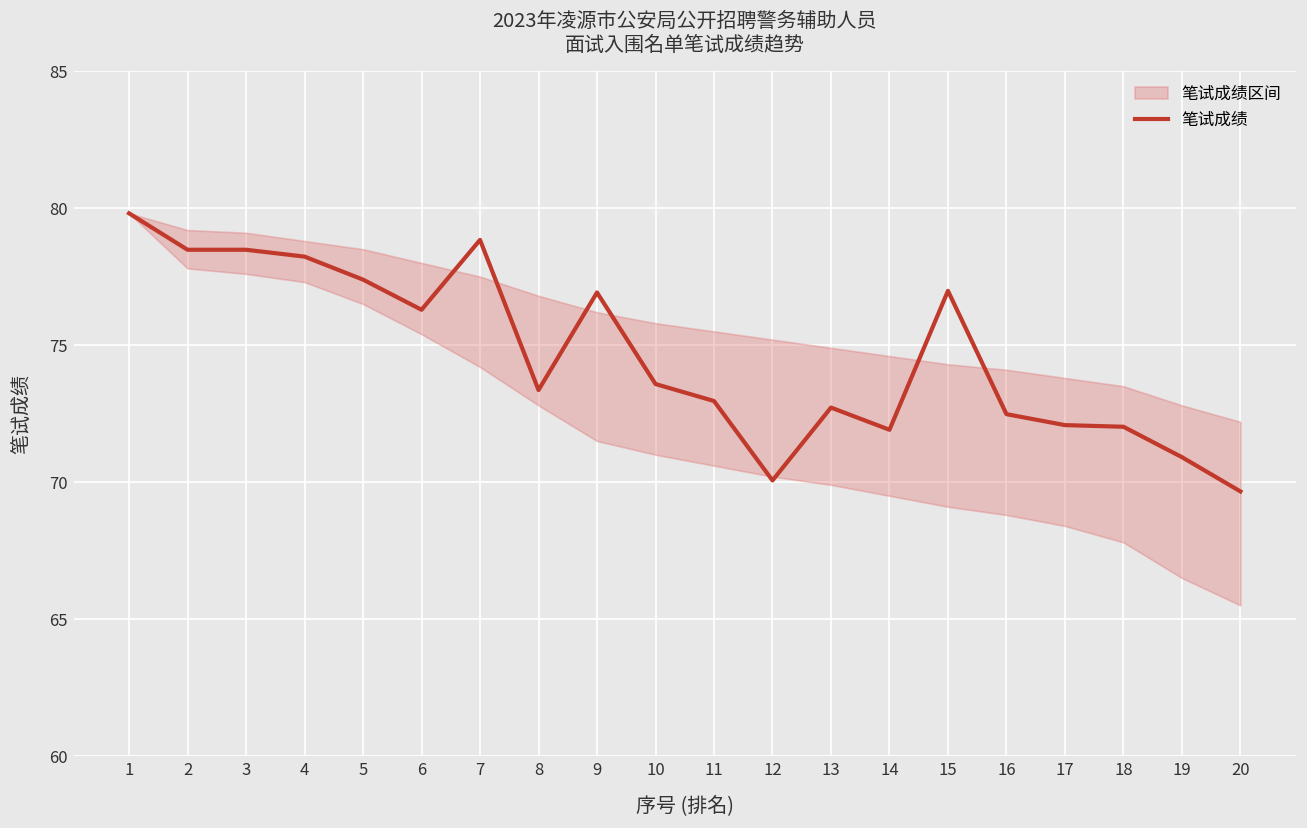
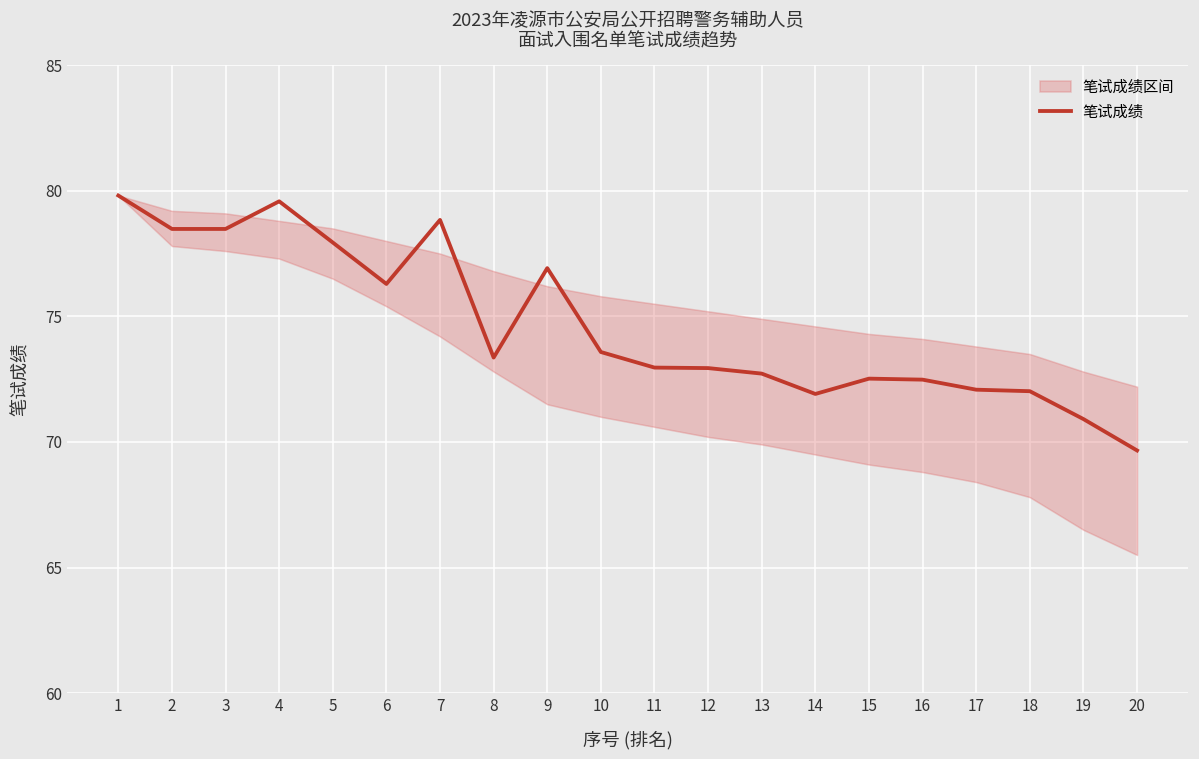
笔试成绩, 4: 78.2 -> 79.6
笔试成绩, 5: 77.4 -> 77.9
笔试成绩, 12: 70.1 -> 72.9
笔试成绩, 15: 77.0 -> 72.5
